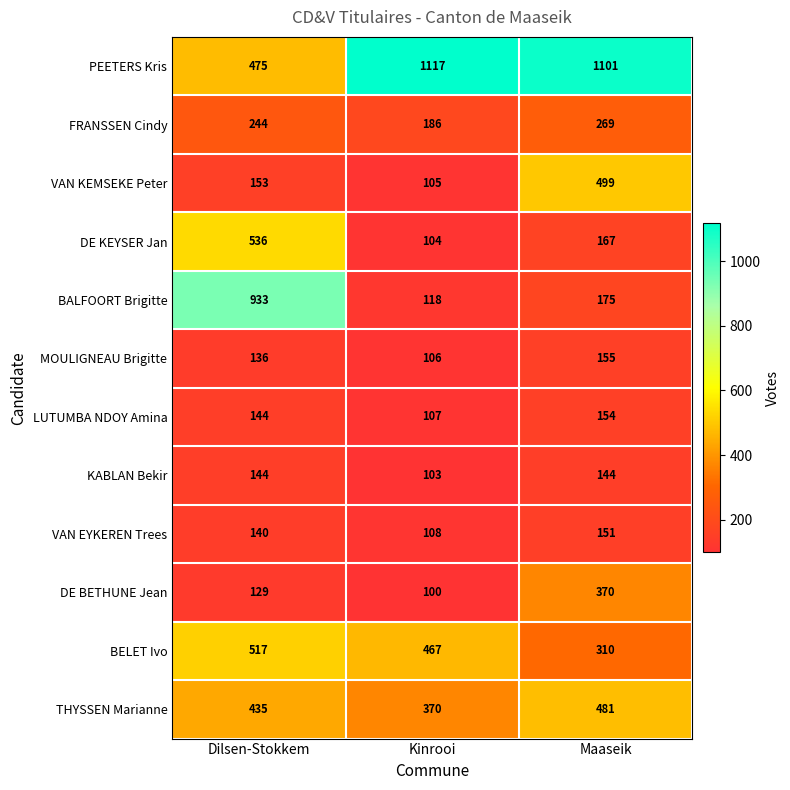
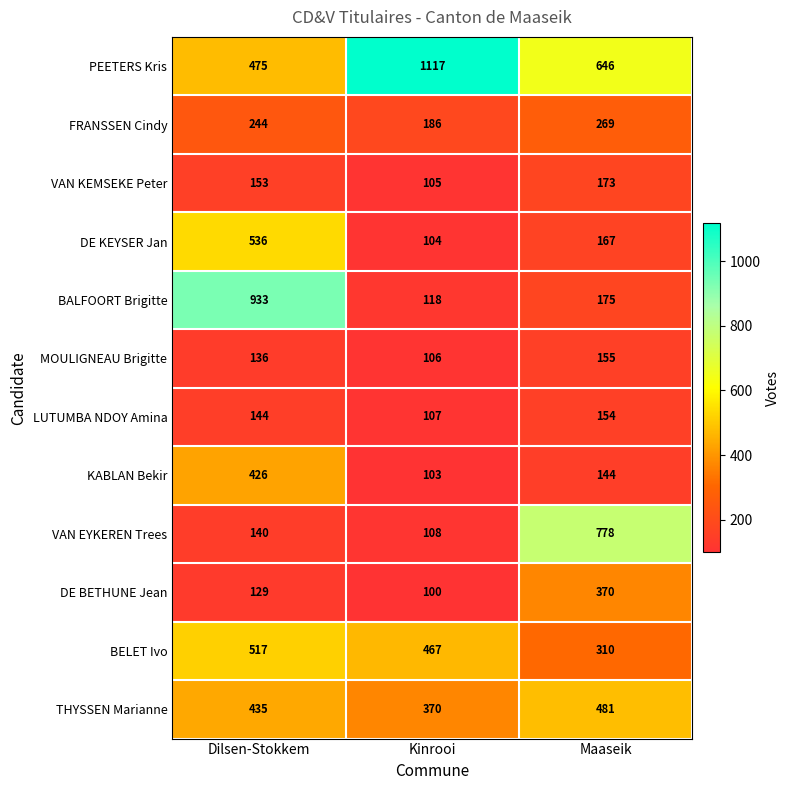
PEETERS Kris, Maaseik: 1101 -> 646
VAN KEMSEKE Peter, Maaseik: 499 -> 173
KABLAN Bekir, Dilsen-Stokkem: 144 -> 426
VAN EYKEREN Trees, Maaseik: 151 -> 778
